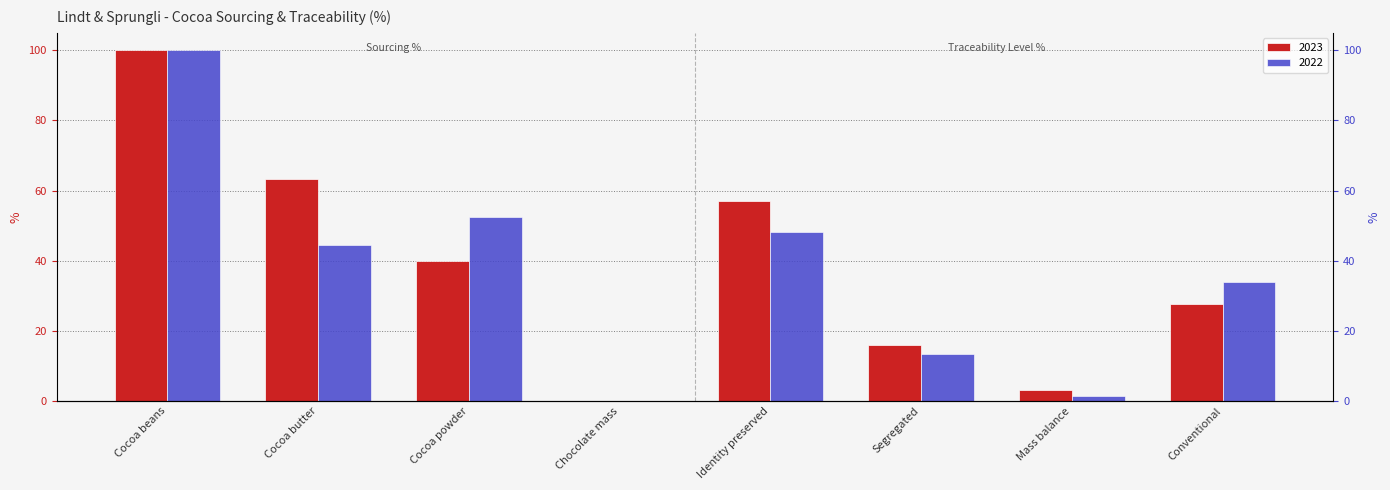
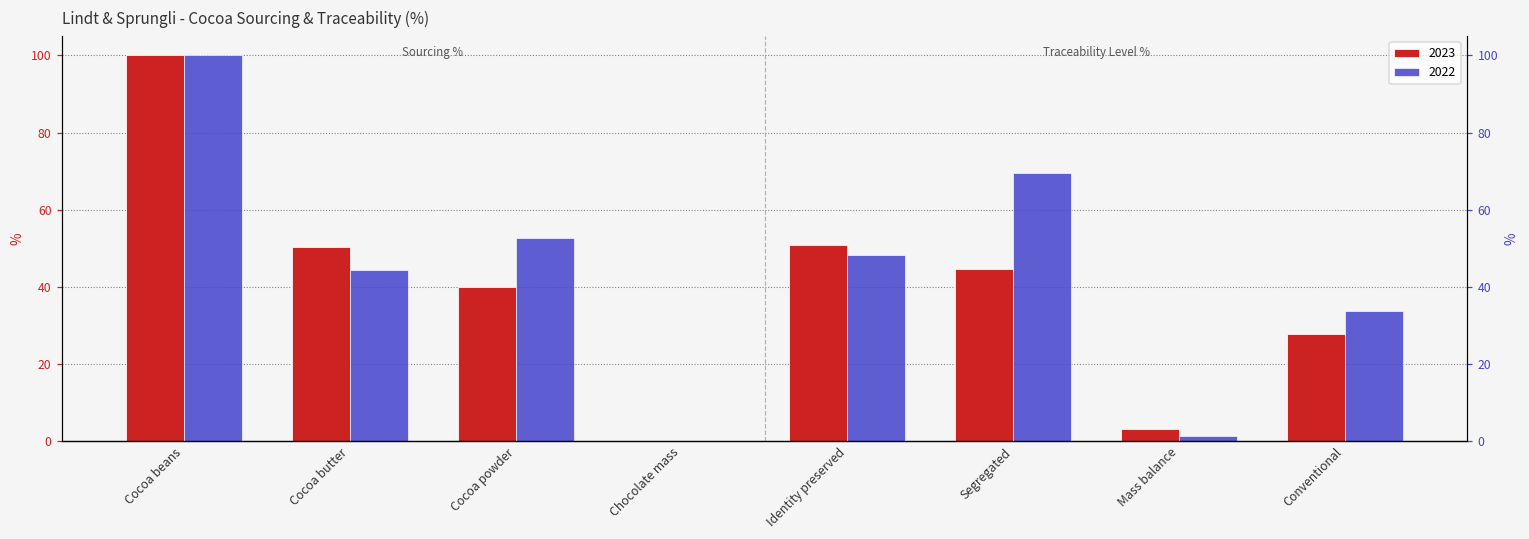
2023, Cocoa butter: 63 -> 50
2023, Identity preserved: 57 -> 51
2023, Segregated: 16 -> 45
2022, Segregated: 14 -> 70
